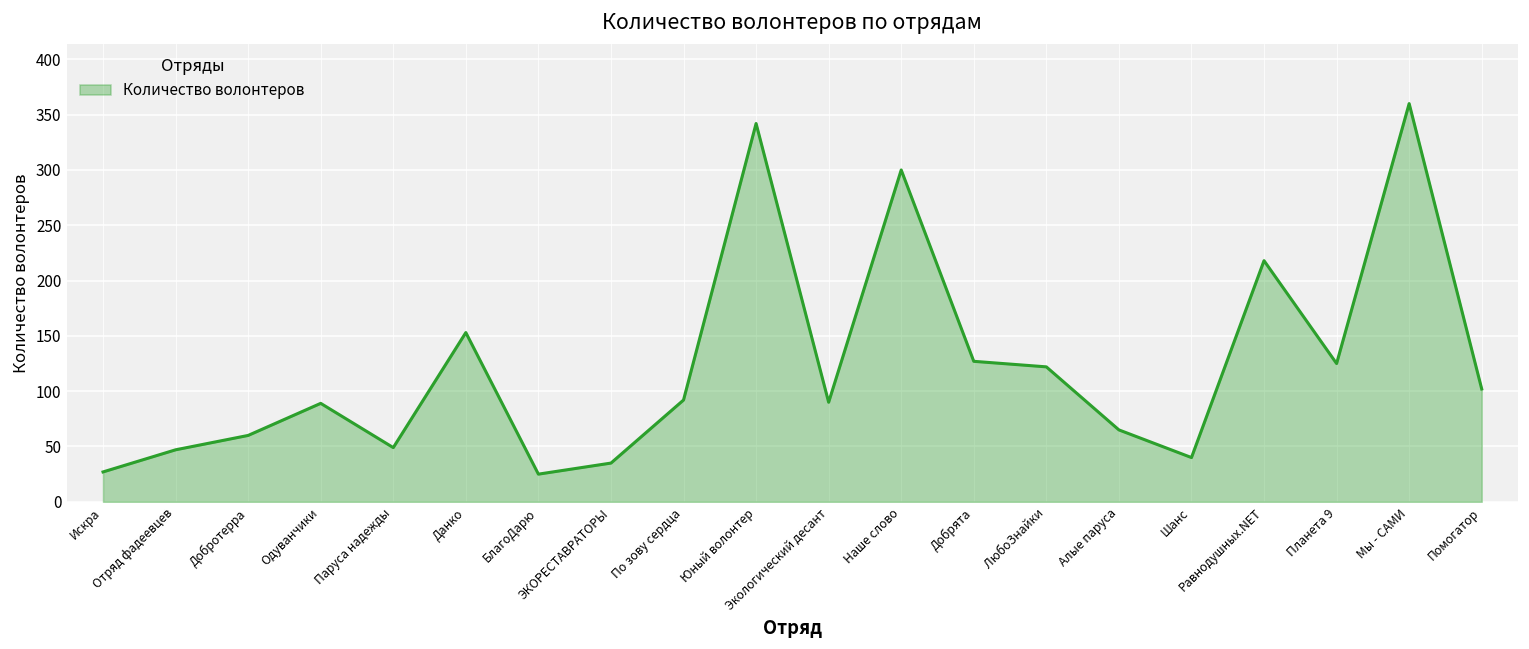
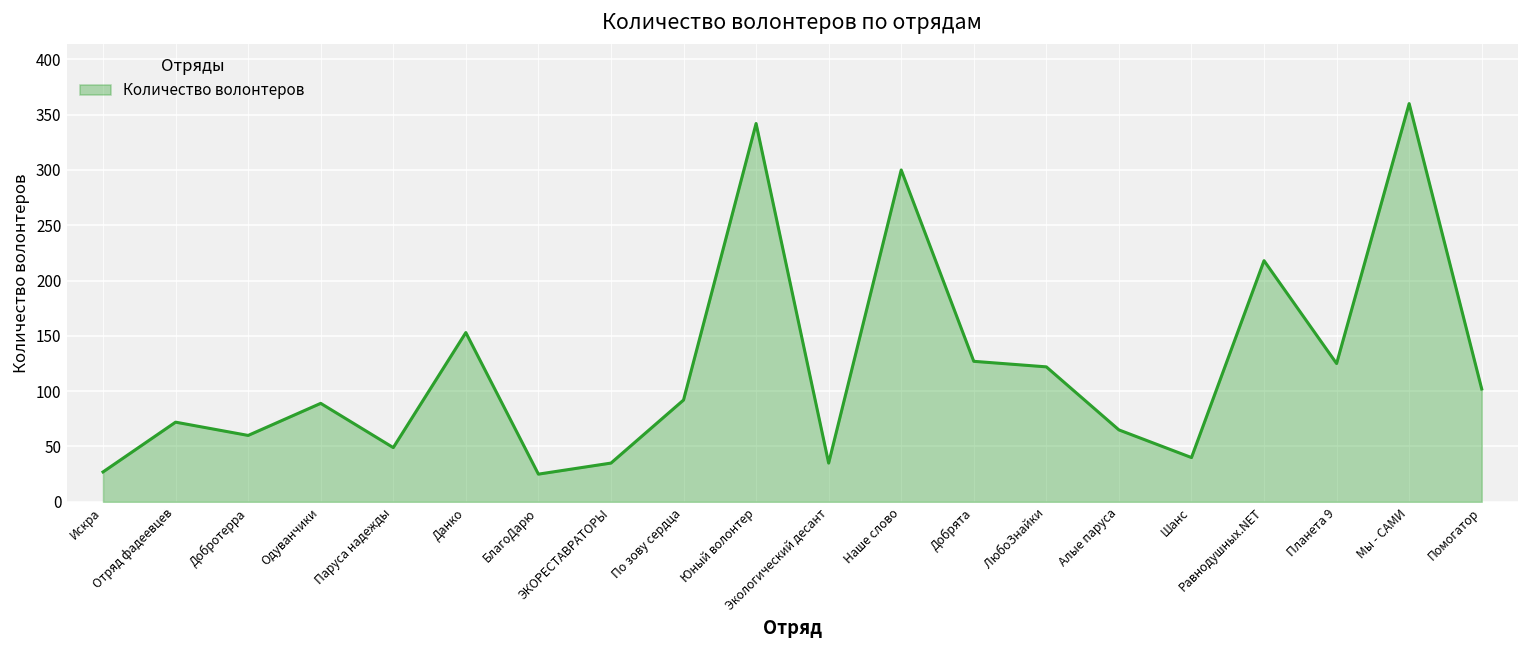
Отряд фадеевцев: 47 -> 72
Экологический десант: 90 -> 35
